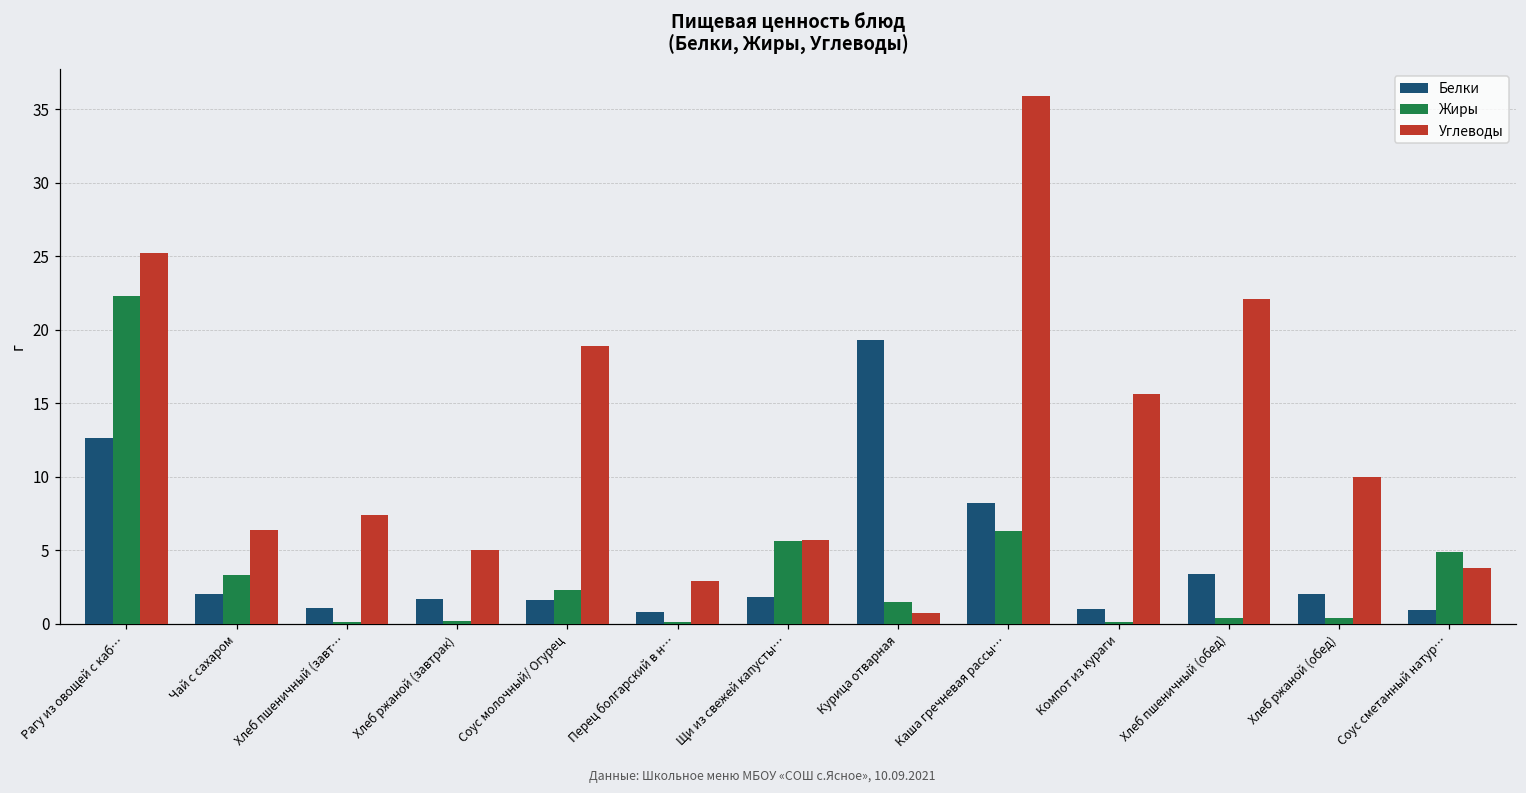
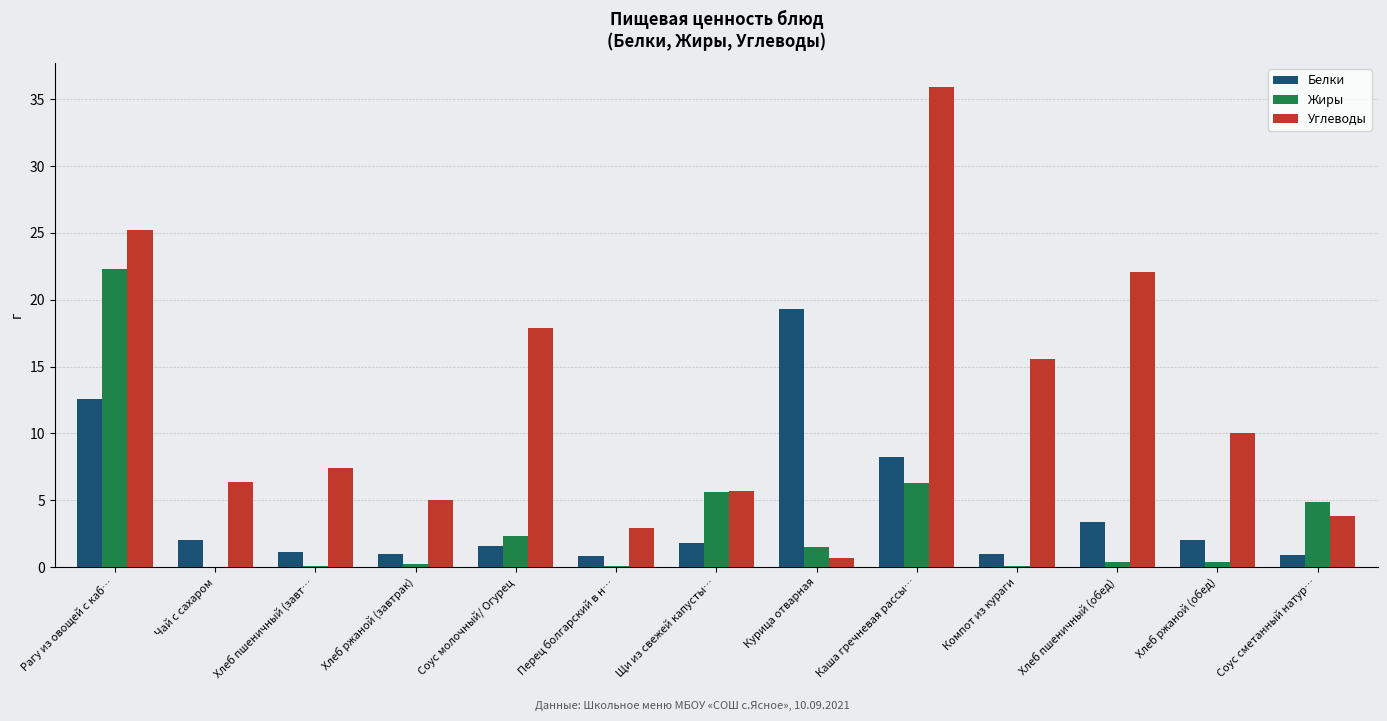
Жиры, Чай с сахаром: 3.3 -> 0.0
Белки, Хлеб ржаной (завтрак): 1.7 -> 1.0
Углеводы, Соус молочный/ Огурец: 18.9 -> 17.9
